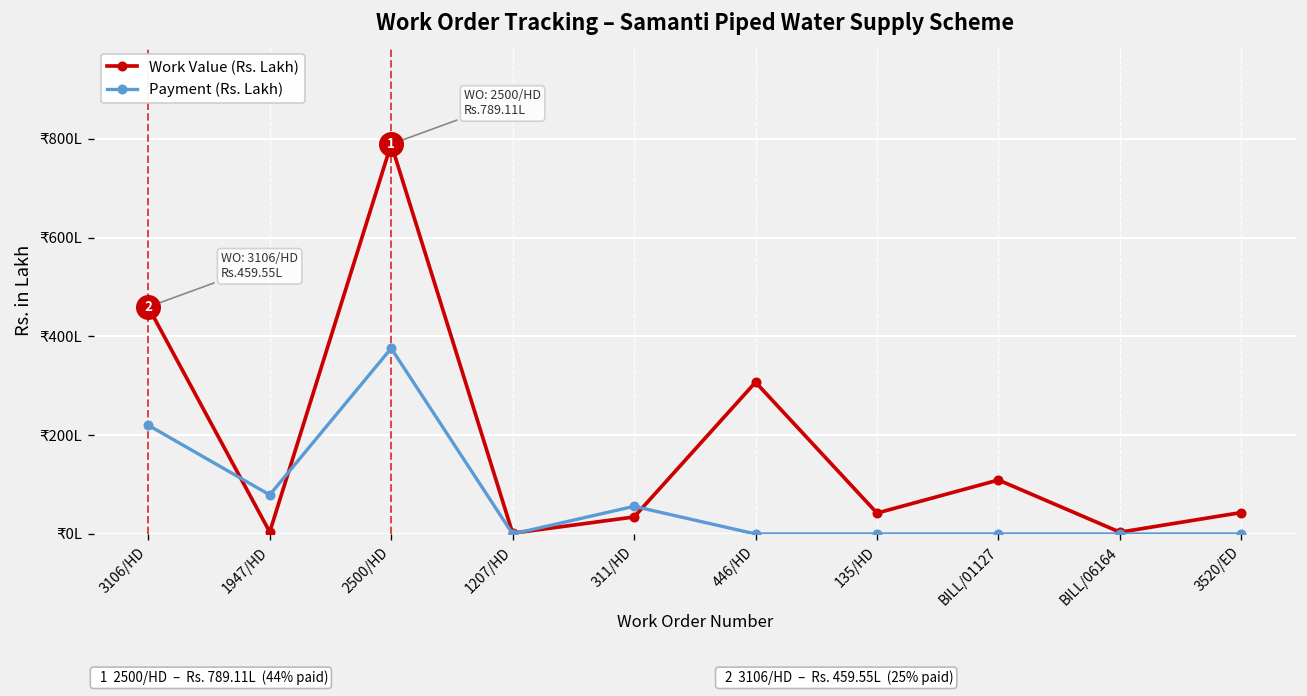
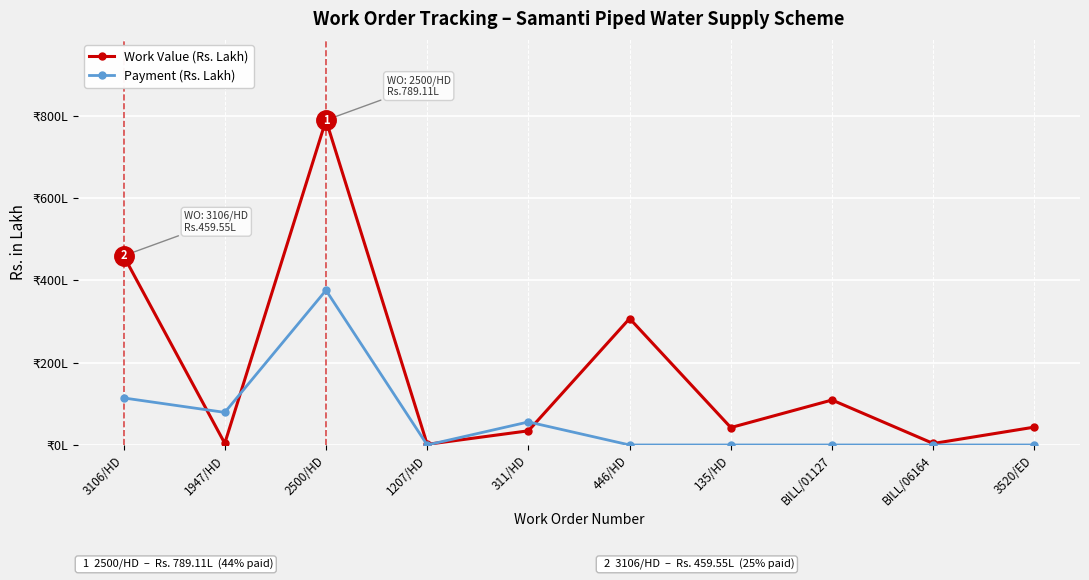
Payment (Rs. Lakh), 3106/HD: ₹220L -> ₹110L
